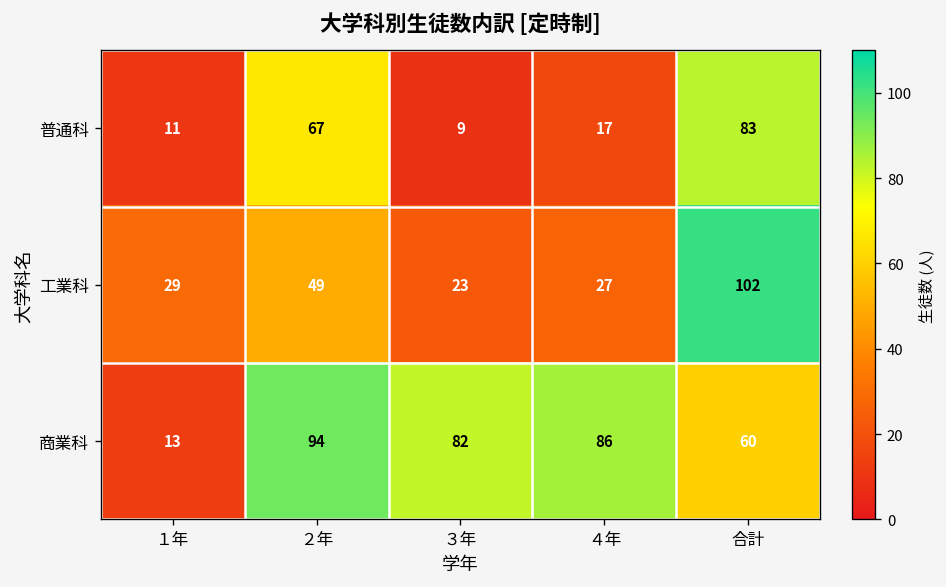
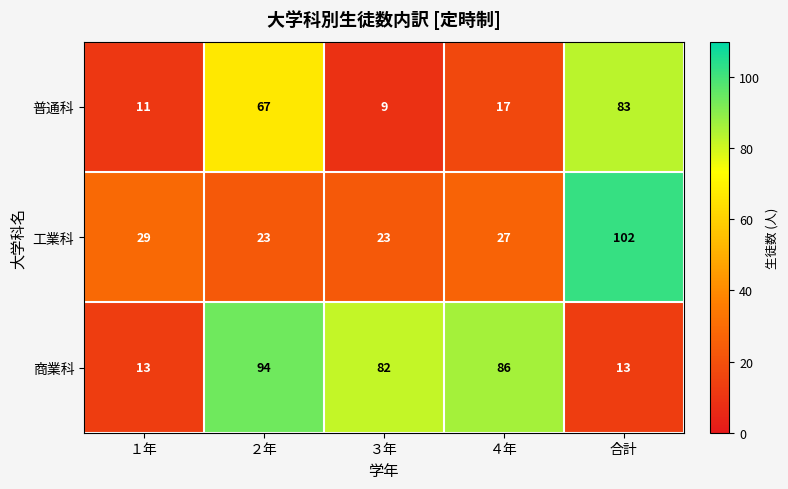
工業科, ２年: 49 -> 23
商業科, 合計: 60 -> 13
